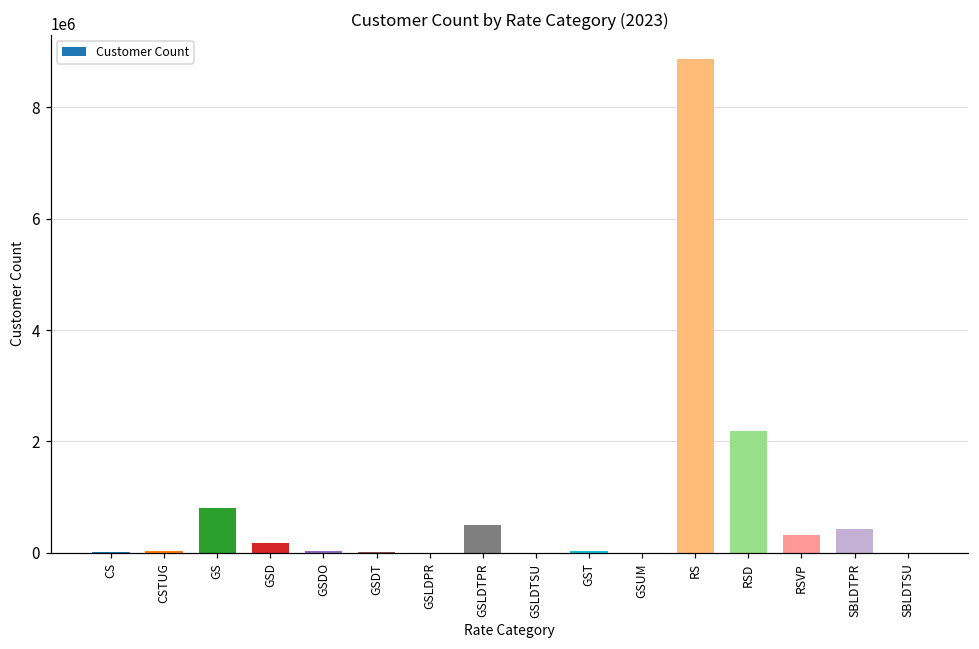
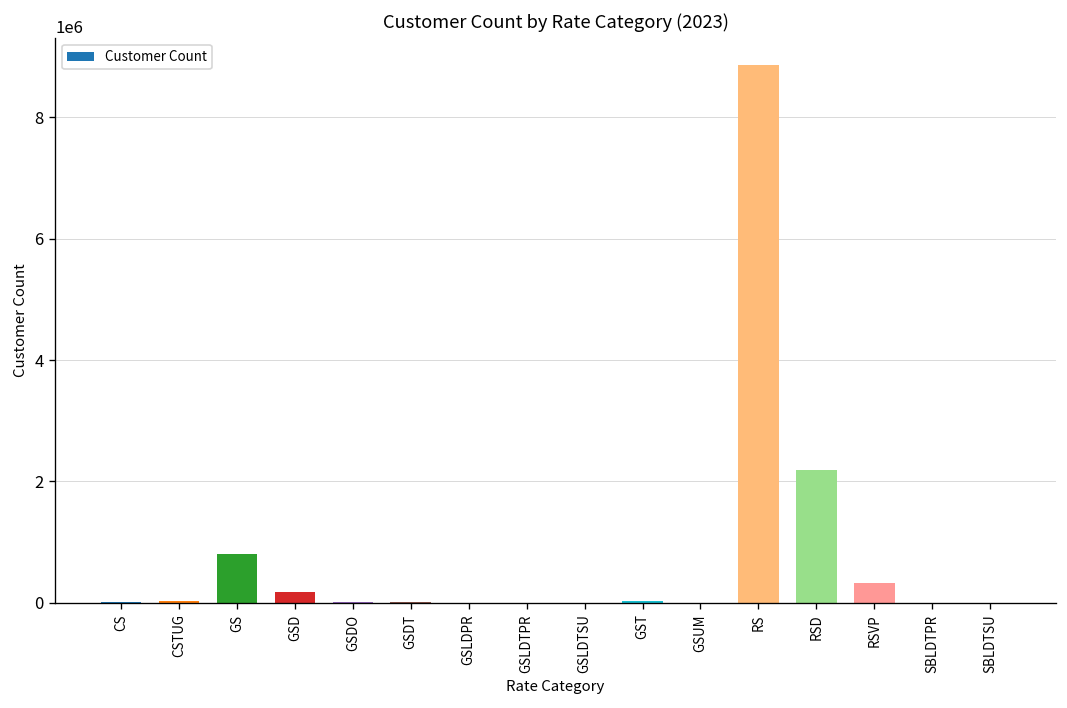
GSLDTPR: 500000 -> 0
SBLDTPR: 400000 -> 0
